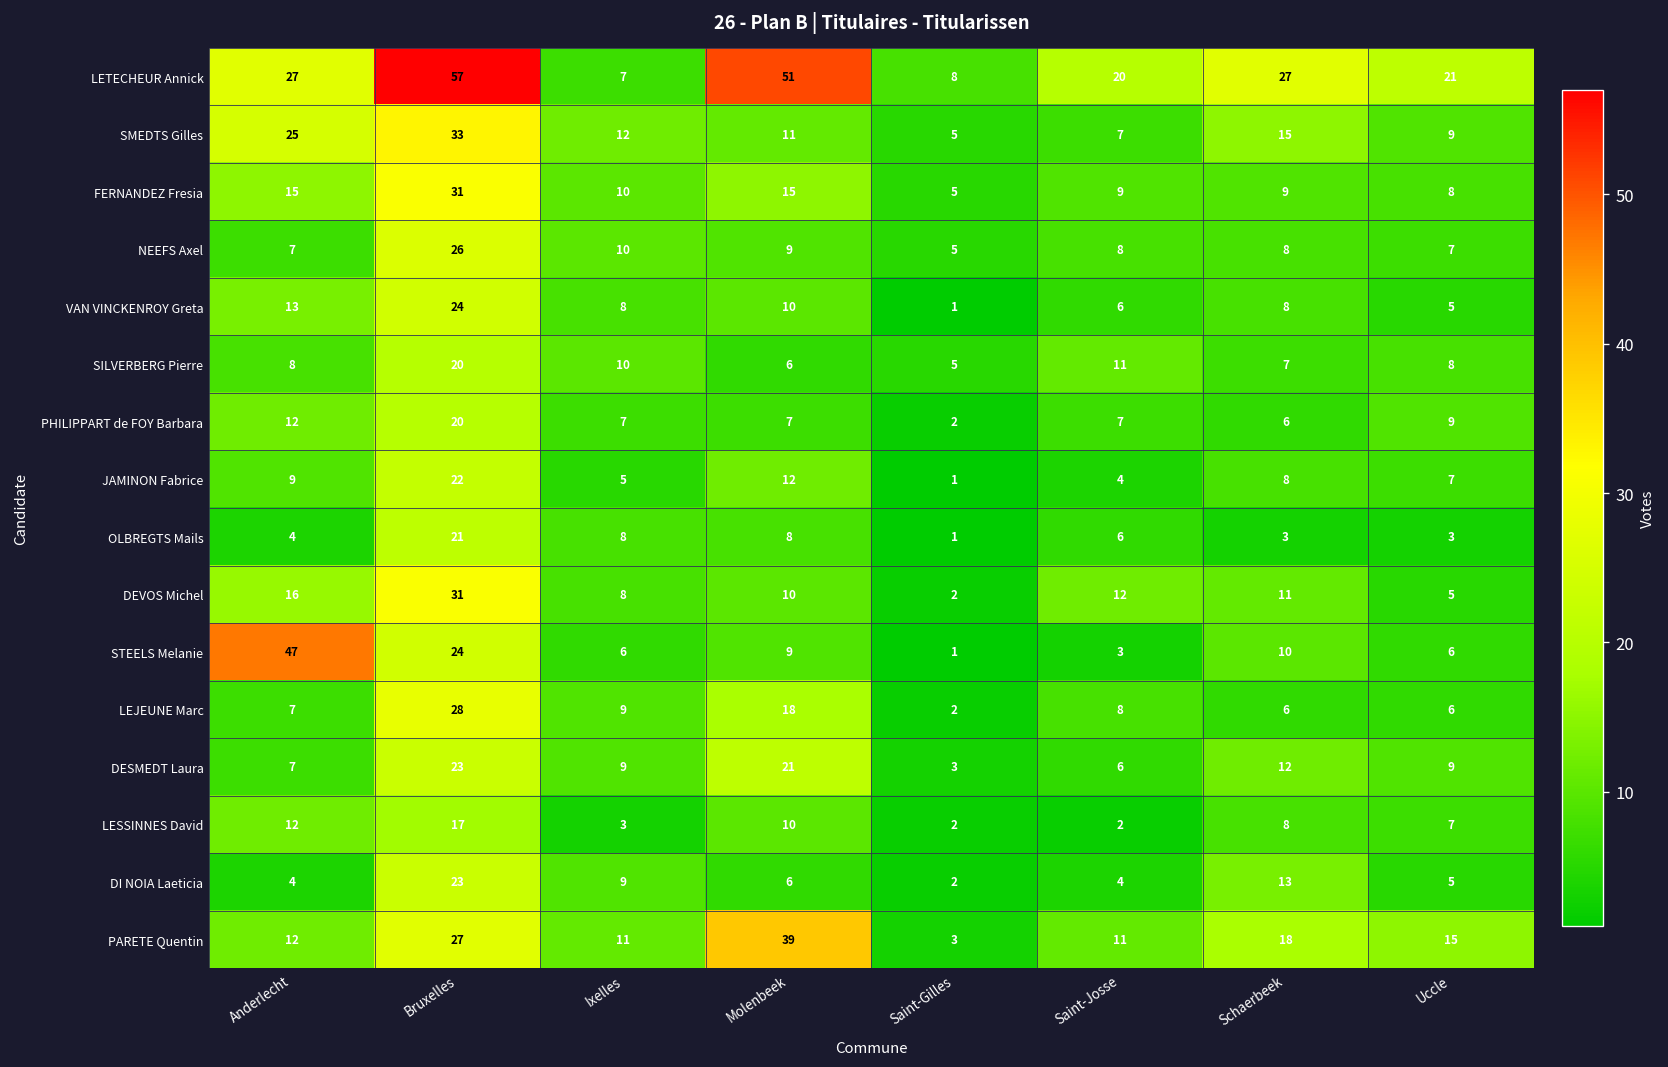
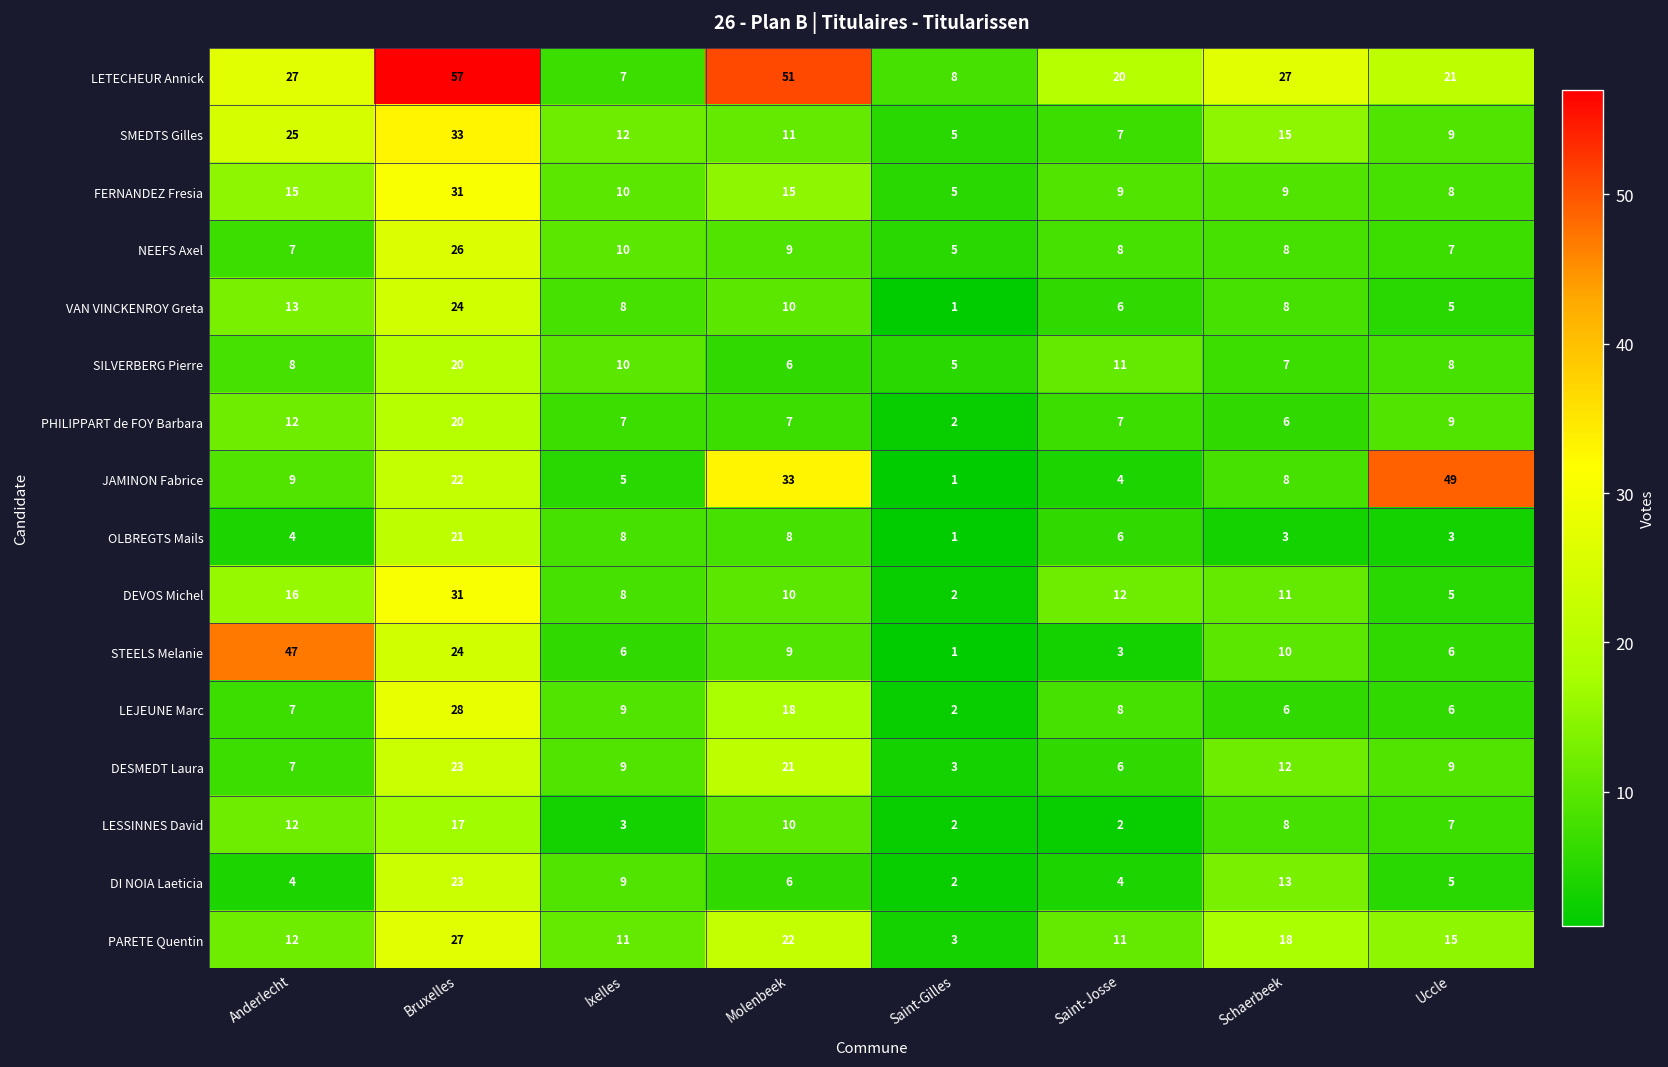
JAMINON Fabrice, Molenbeek: 12 -> 33
JAMINON Fabrice, Uccle: 7 -> 49
PARETE Quentin, Molenbeek: 39 -> 22
